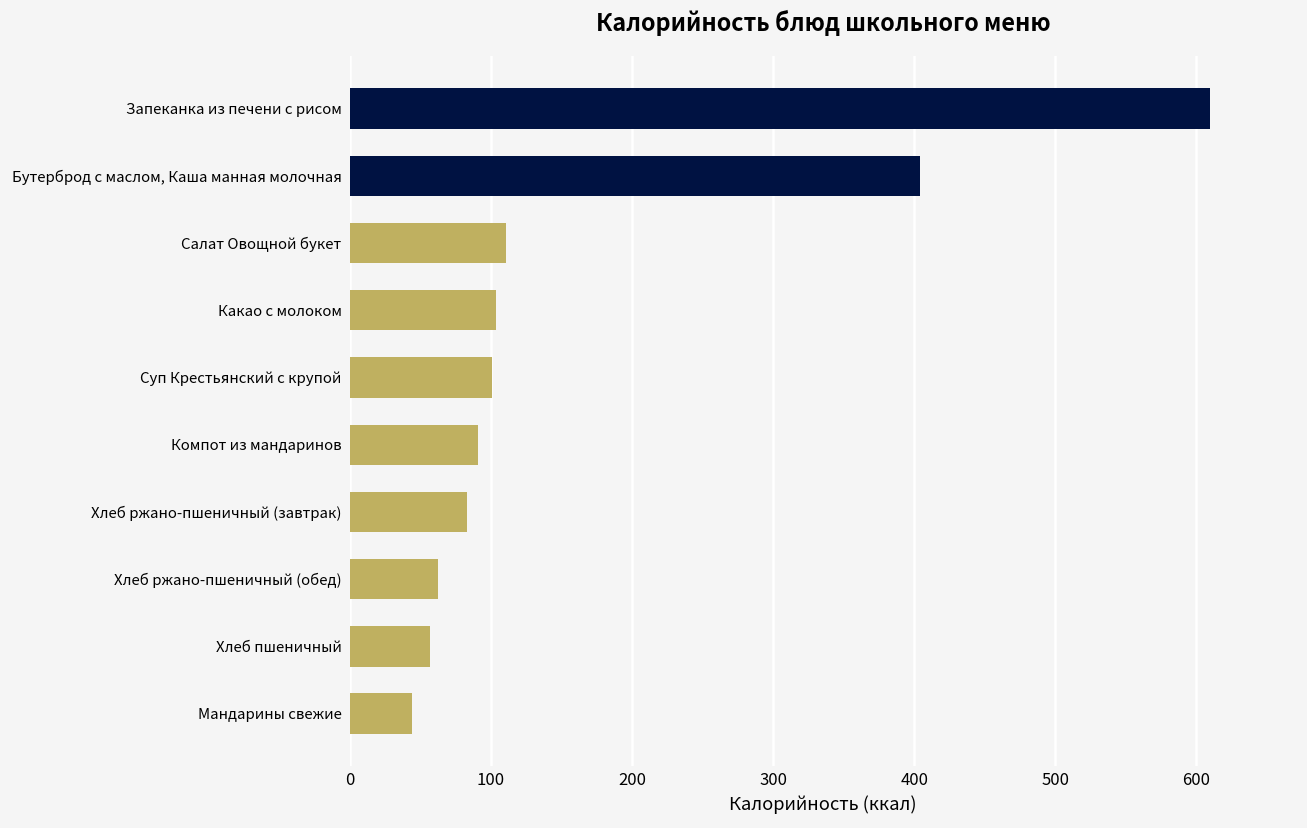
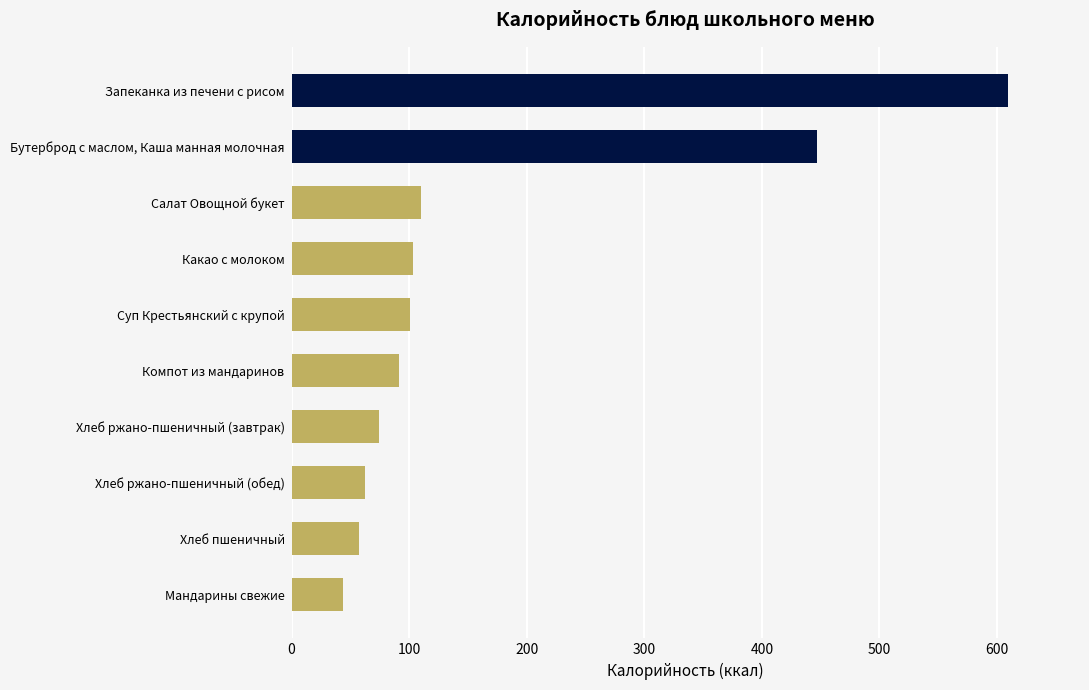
Бутерброд с маслом, Каша манная молочная: 404 -> 447
Хлеб ржано-пшеничный (завтрак): 83 -> 74
